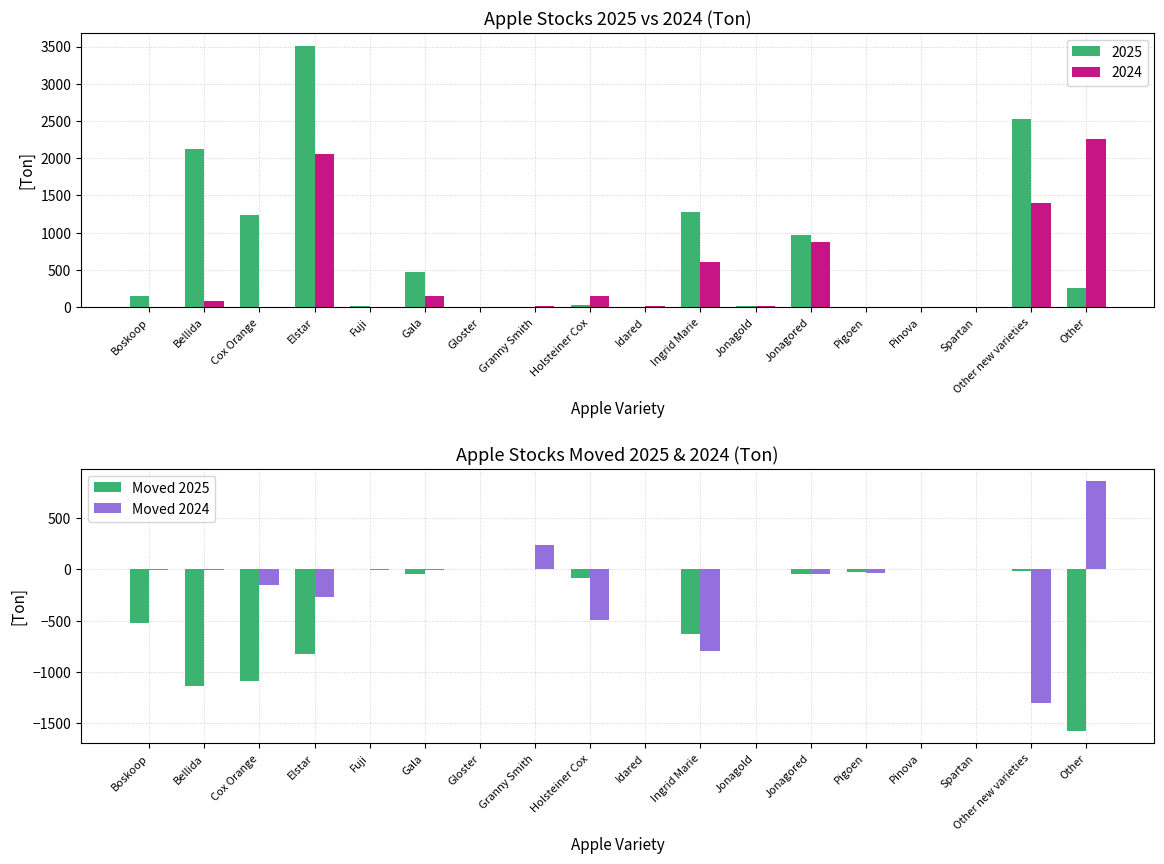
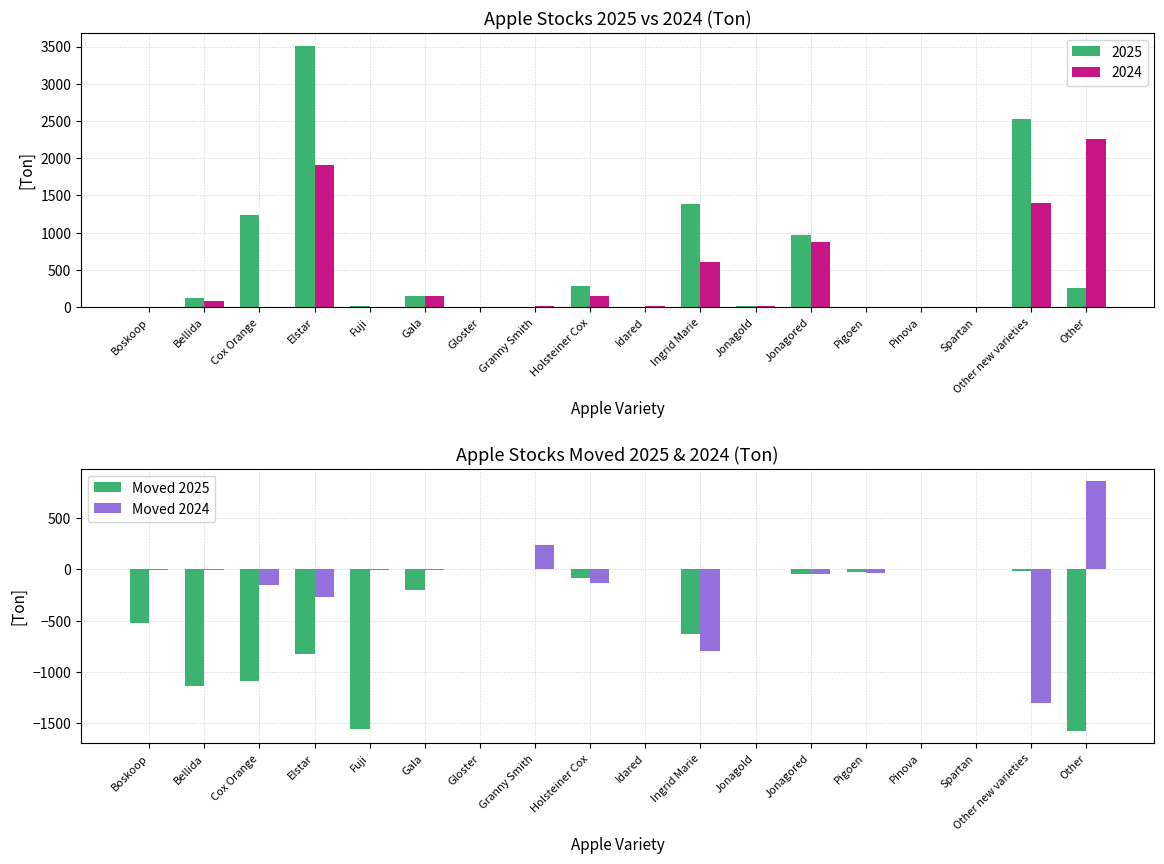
Apple Stocks 2025 vs 2024 (Ton), 2025, Boskoop: 100 -> 0
Apple Stocks 2025 vs 2024 (Ton), 2025, Bellida: 2100 -> 100
Apple Stocks 2025 vs 2024 (Ton), 2024, Elstar: 2100 -> 1900
Apple Stocks 2025 vs 2024 (Ton), 2025, Gala: 500 -> 200
Apple Stocks 2025 vs 2024 (Ton), 2025, Holsteiner Cox: 0 -> 300
Apple Stocks 2025 vs 2024 (Ton), 2025, Ingrid Marie: 1300 -> 1400
Apple Stocks Moved 2025 & 2024 (Ton), Moved 2025, Fuji: 0 -> -1550
Apple Stocks Moved 2025 & 2024 (Ton), Moved 2025, Gala: -40 -> -210
Apple Stocks Moved 2025 & 2024 (Ton), Moved 2024, Holsteiner Cox: -500 -> -140
